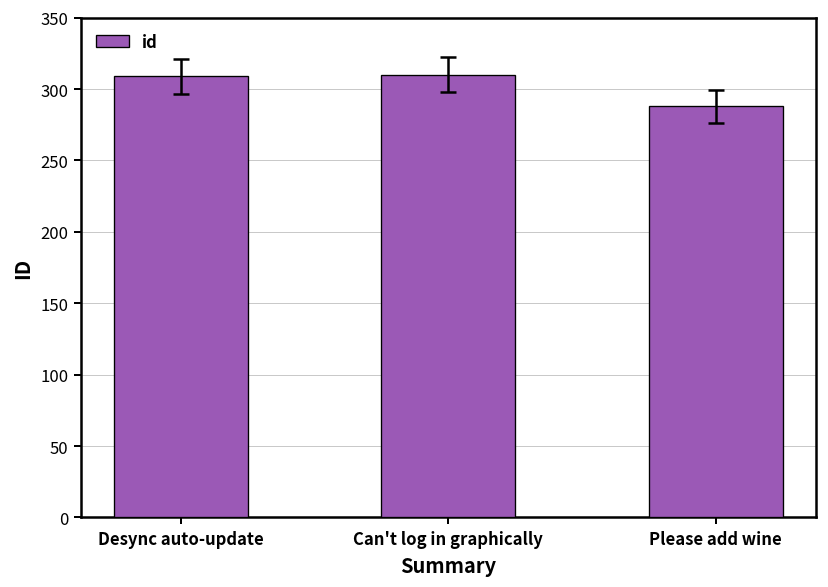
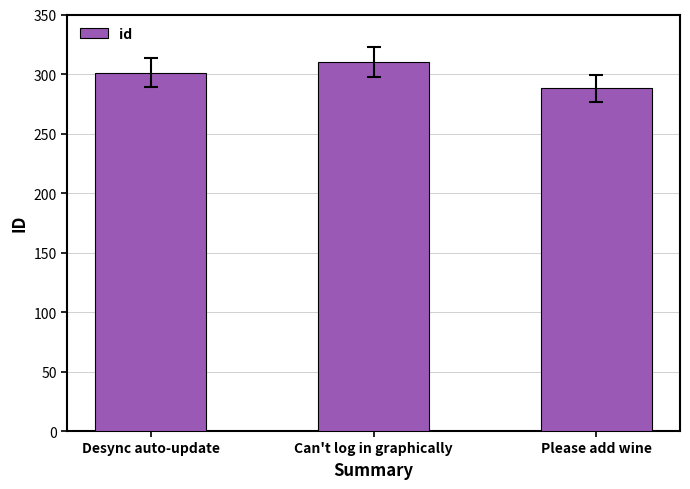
id, Desync auto-update: 309 -> 301
